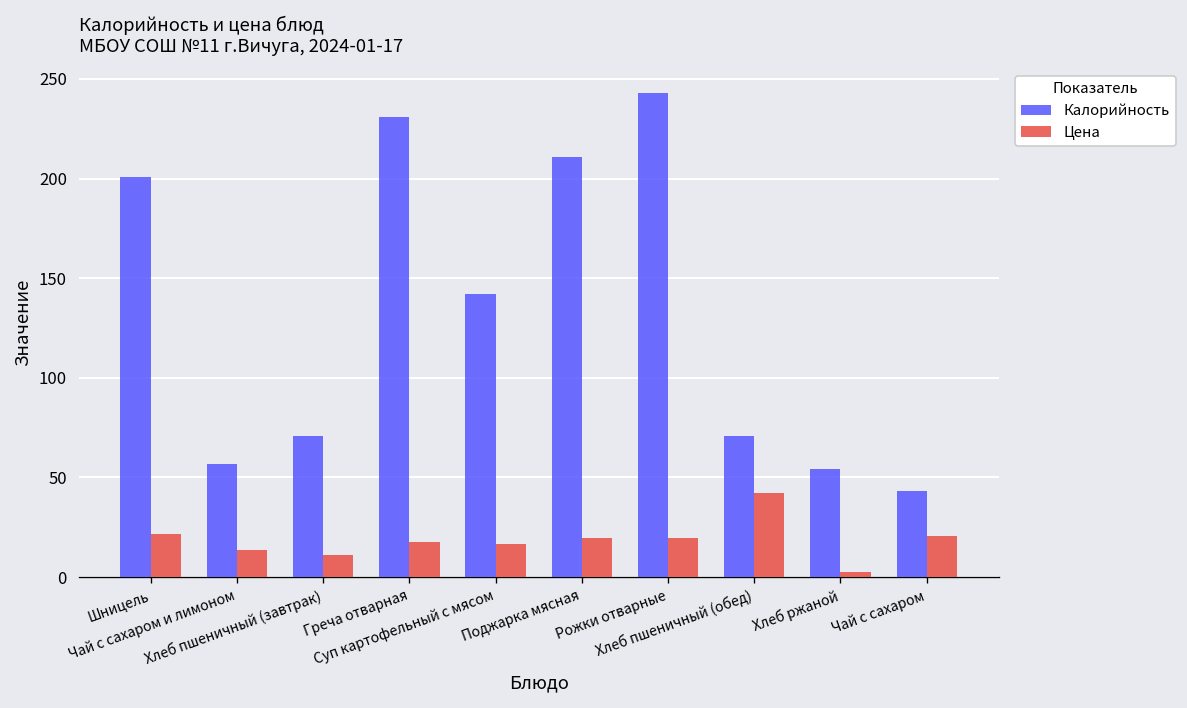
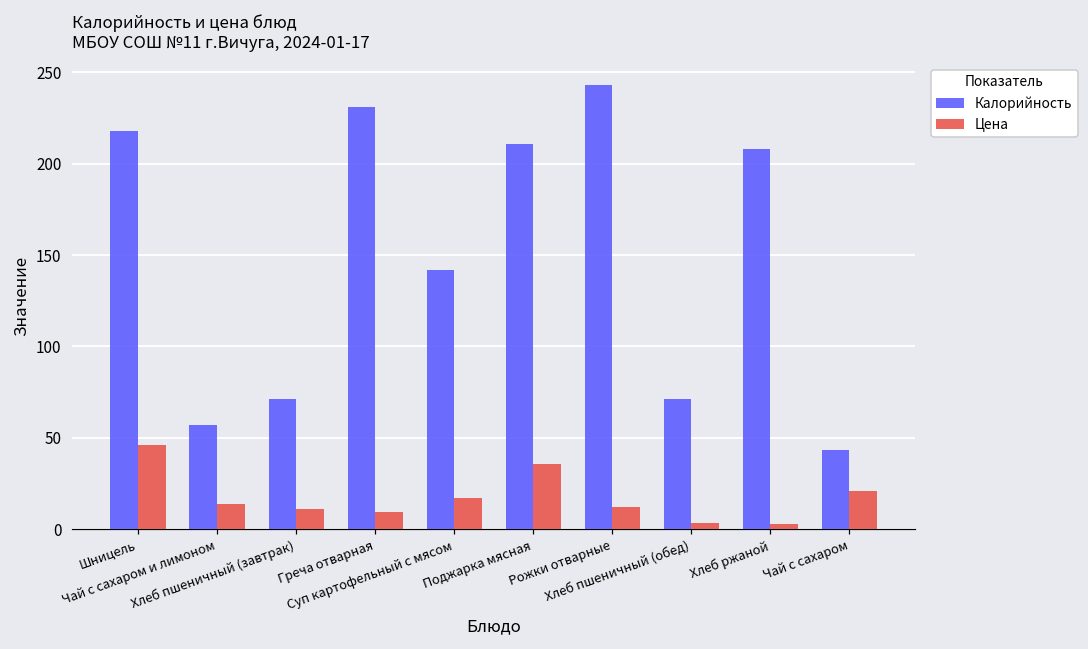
Калорийность, Шницель: 201 -> 218
Цена, Шницель: 22 -> 46
Цена, Греча отварная: 18 -> 9
Цена, Поджарка мясная: 20 -> 36
Цена, Рожки отварные: 20 -> 12
Цена, Хлеб пшеничный (обед): 42 -> 3
Калорийность, Хлеб ржаной: 54 -> 208
